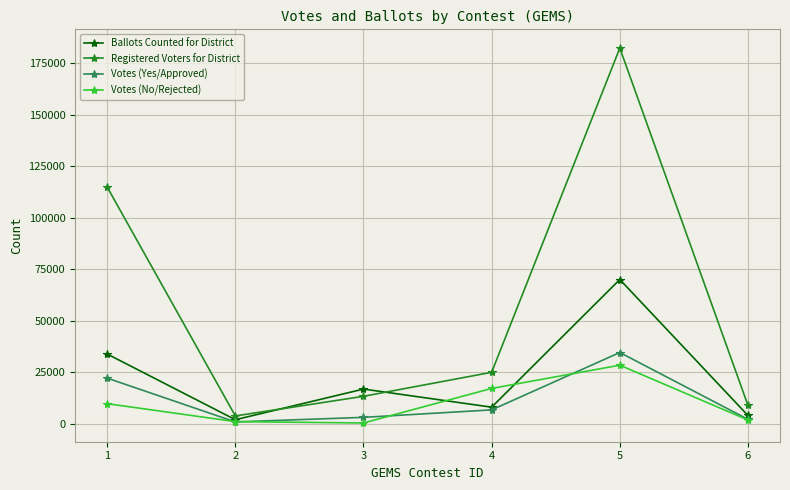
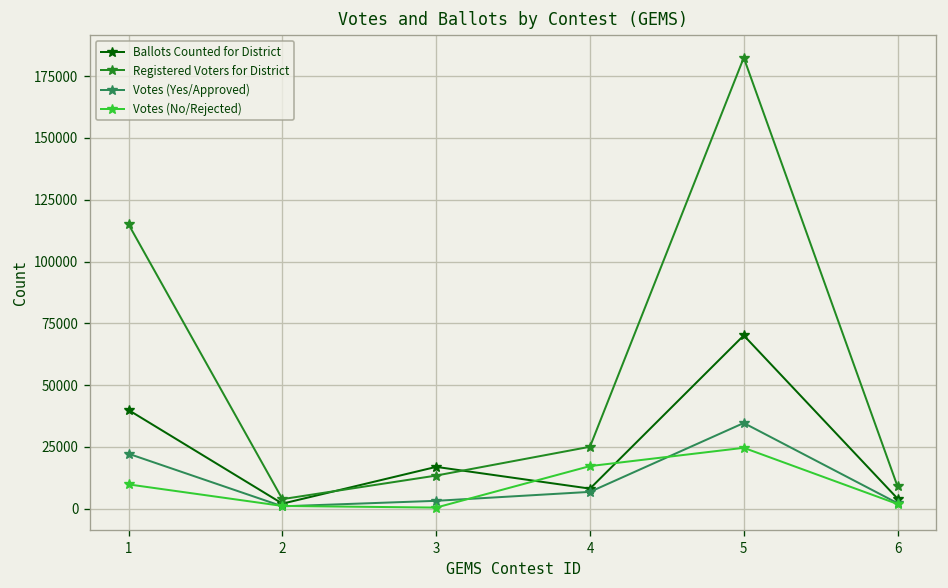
Ballots Counted for District, 1: 34000 -> 40000
Votes (No/Rejected), 5: 28000 -> 25000
